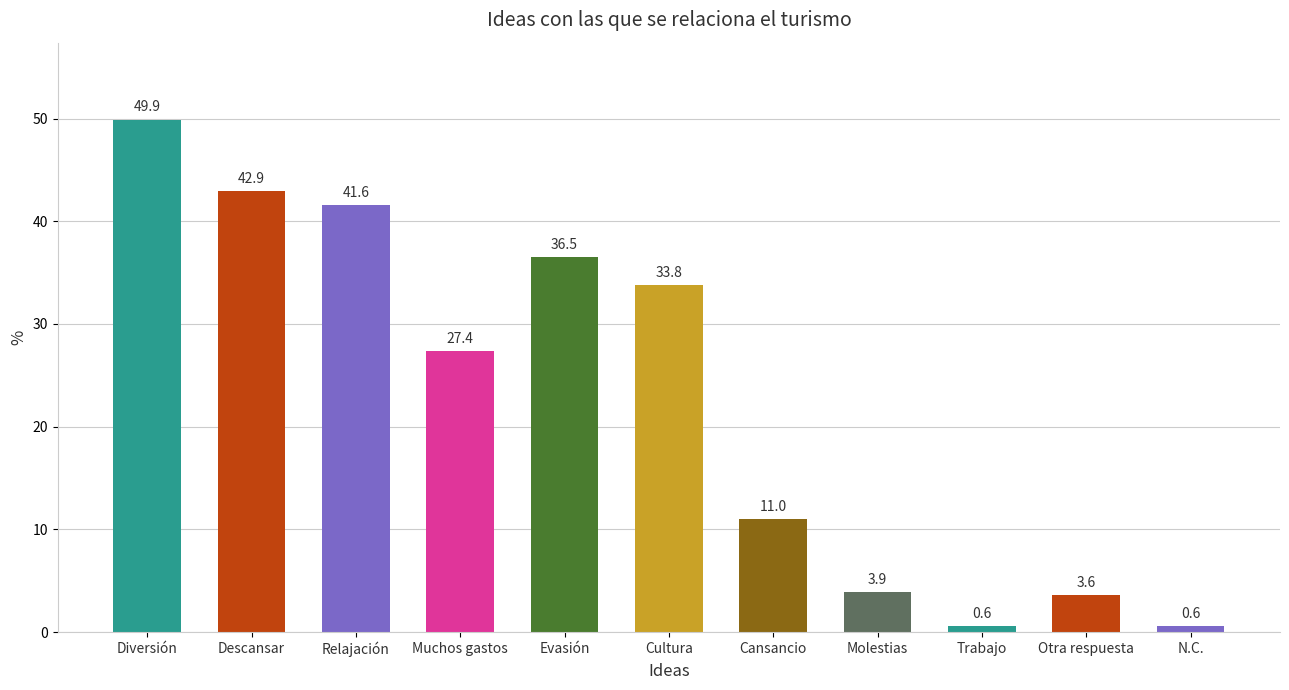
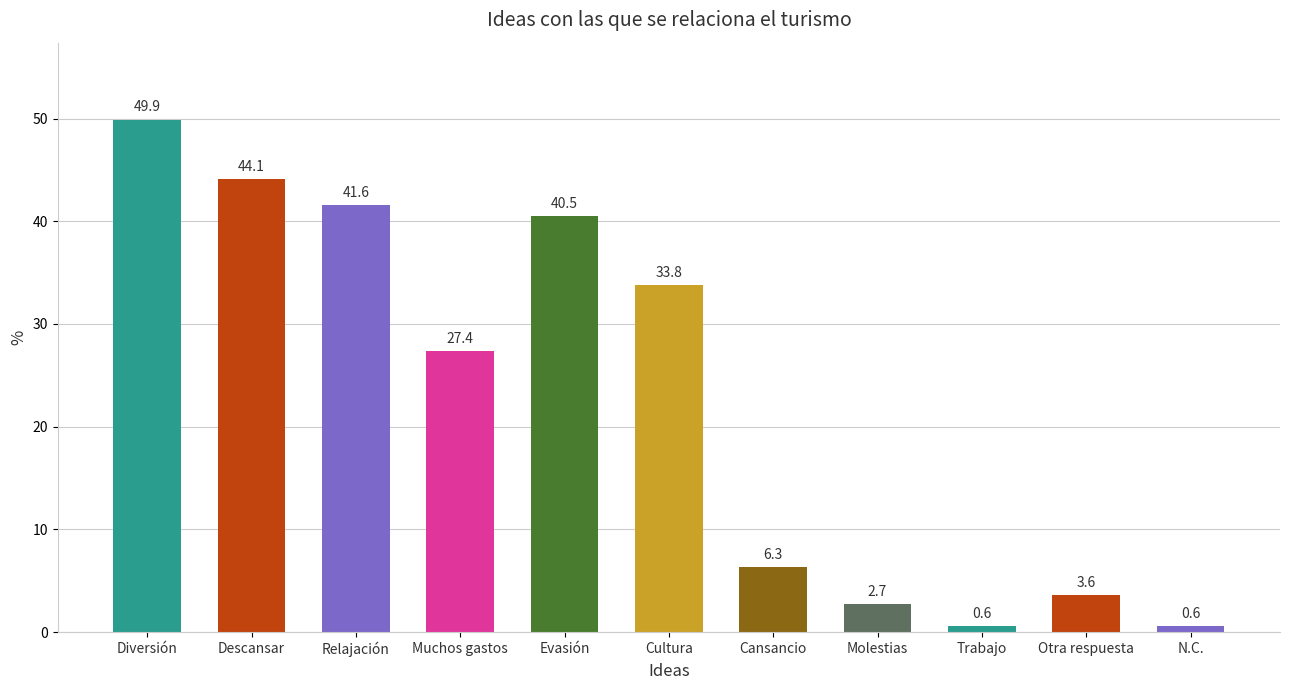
Descansar: 42.9 -> 44.1
Evasión: 36.5 -> 40.5
Cansancio: 11.0 -> 6.3
Molestias: 3.9 -> 2.7
